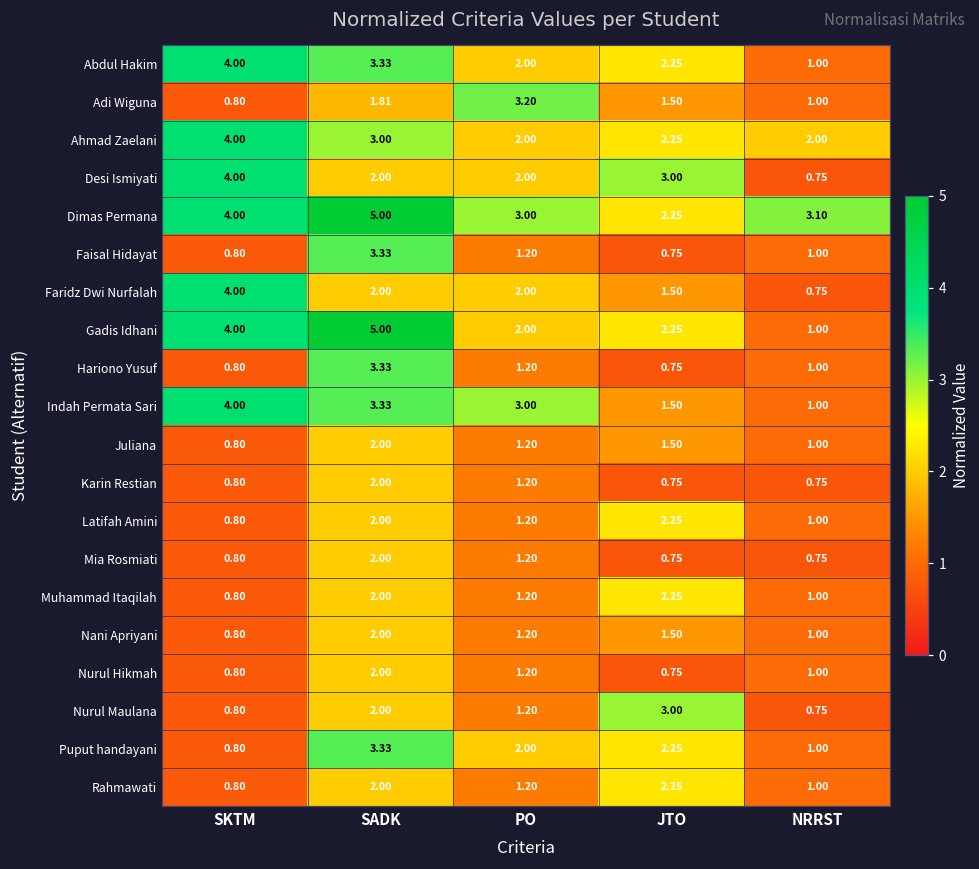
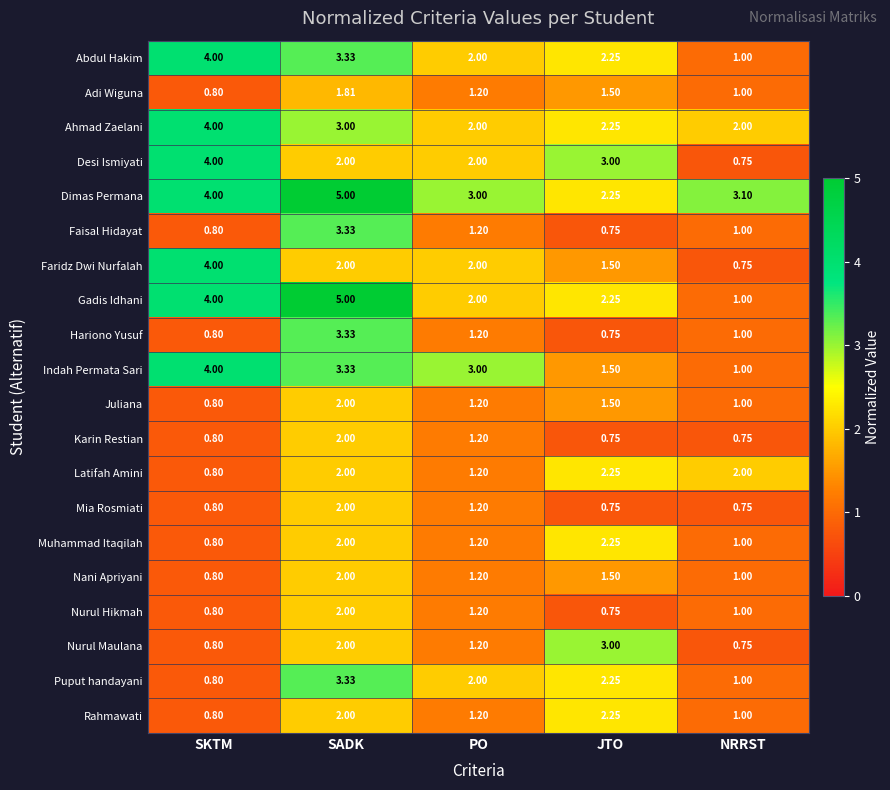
Adi Wiguna, PO: 3.20 -> 1.20
Latifah Amini, NRRST: 1.00 -> 2.00
